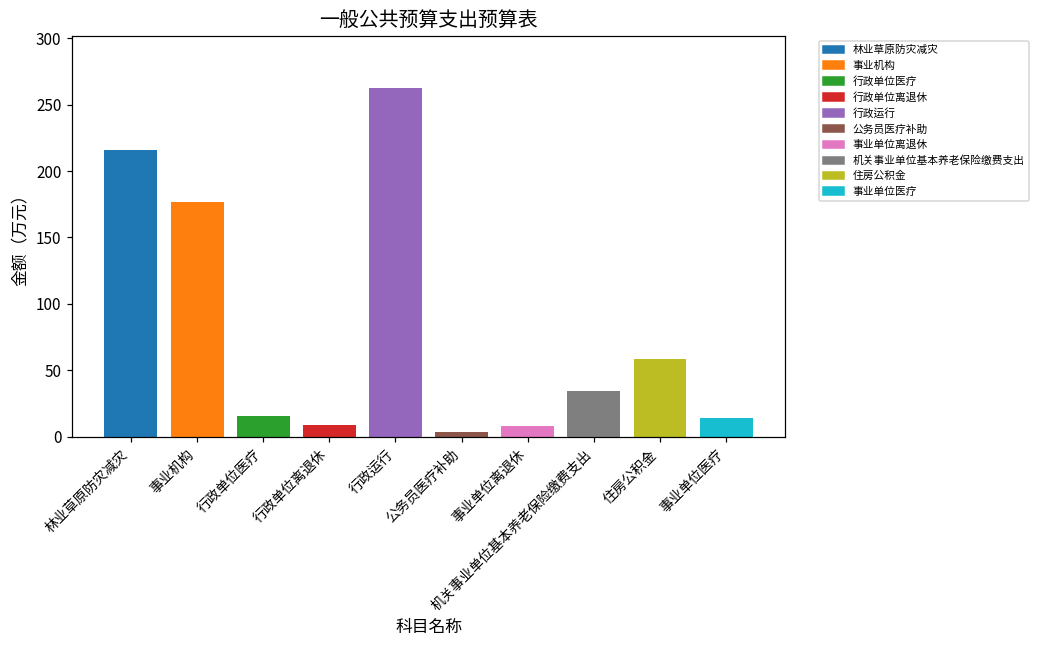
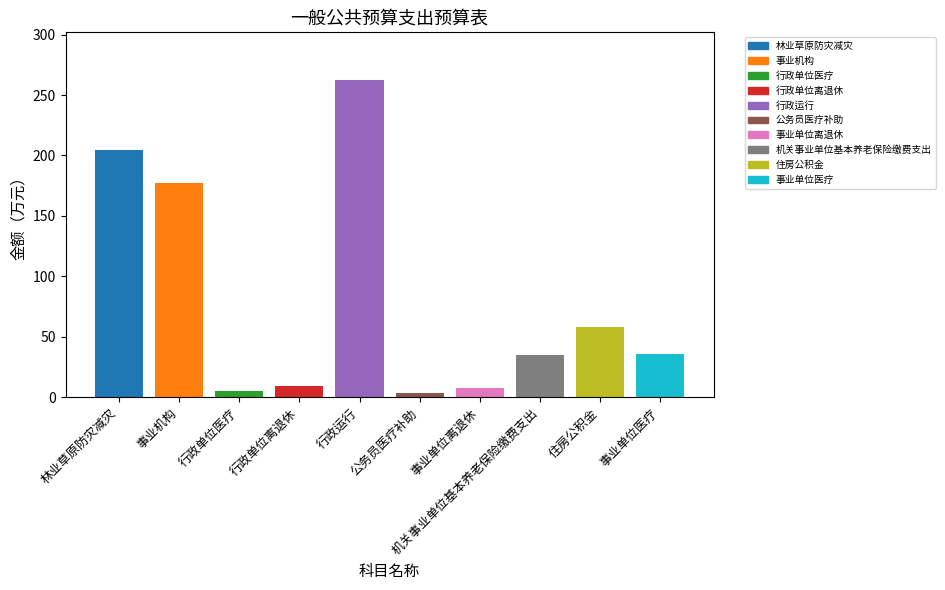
林业草原防灾减灾: 216 -> 205
行政单位医疗: 16 -> 5
事业单位医疗: 14 -> 36
